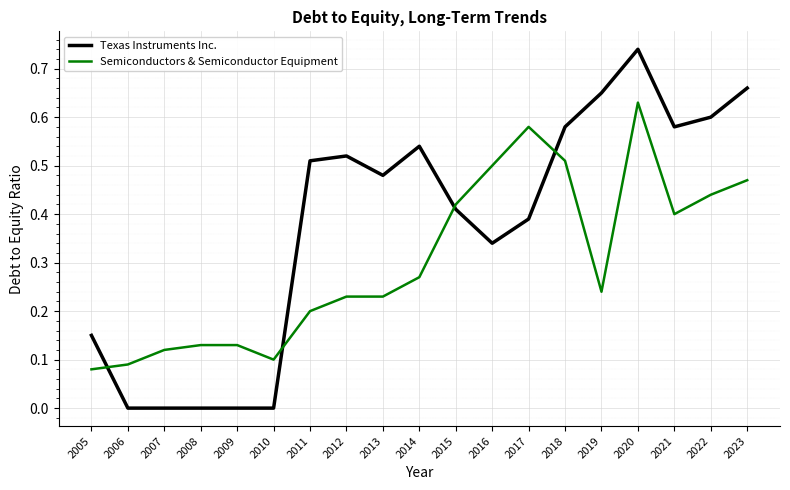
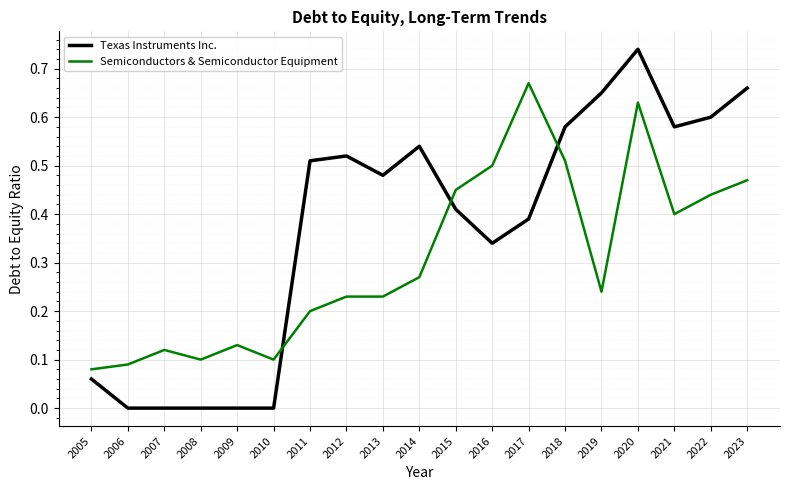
Texas Instruments Inc., 2005: 0.15 -> 0.06
Semiconductors & Semiconductor Equipment, 2008: 0.13 -> 0.10
Semiconductors & Semiconductor Equipment, 2015: 0.42 -> 0.45
Semiconductors & Semiconductor Equipment, 2017: 0.58 -> 0.67
